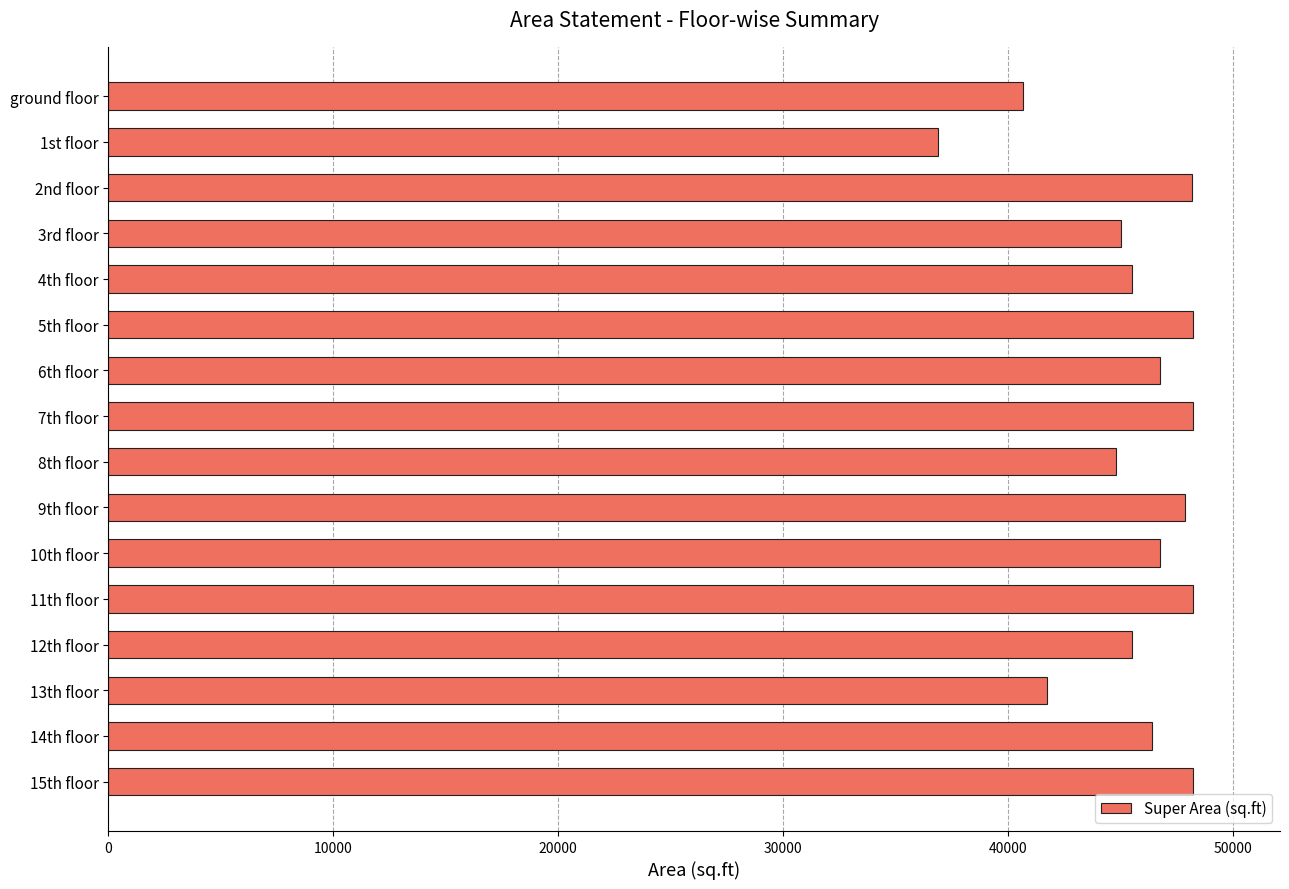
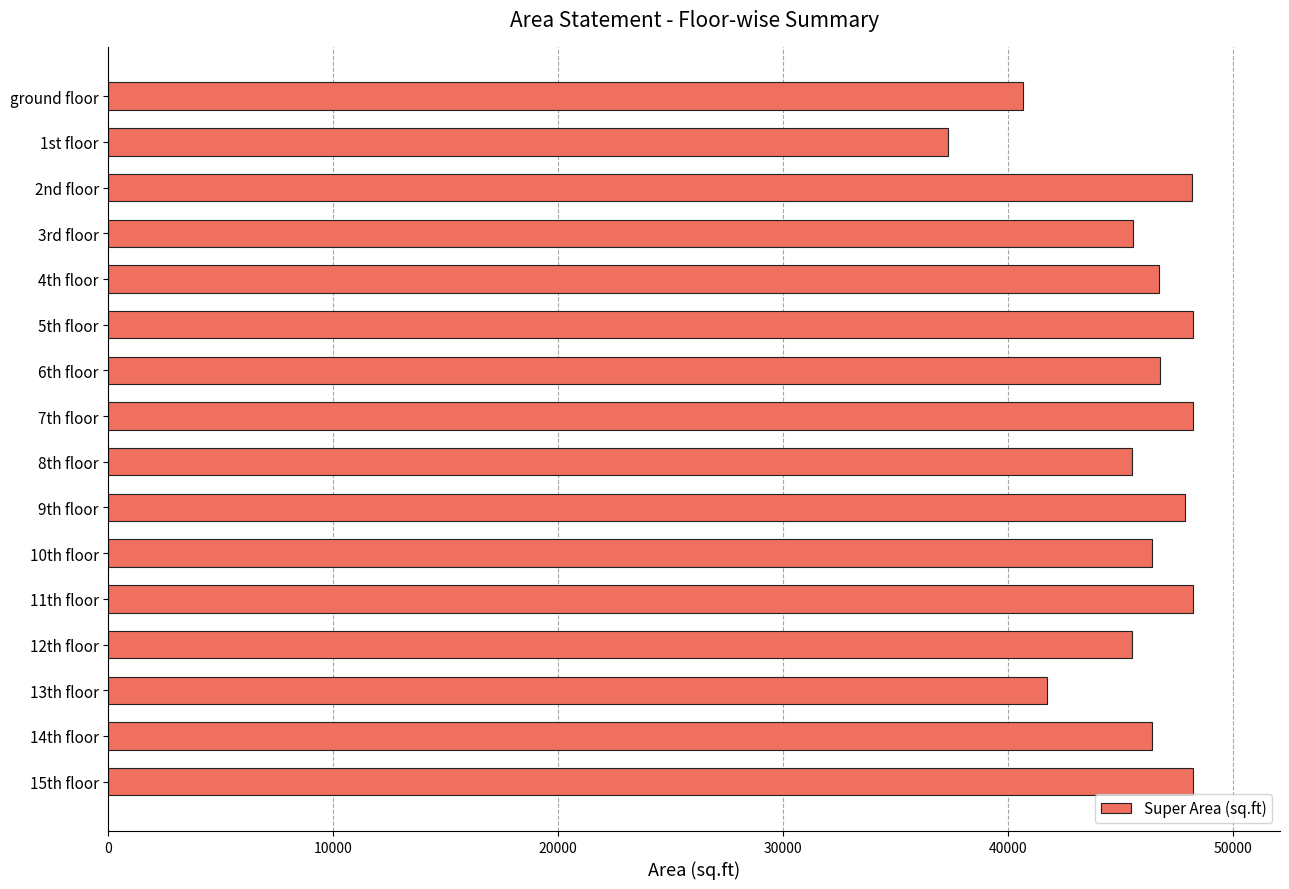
1st floor: 36900 -> 37300
3rd floor: 45100 -> 45600
4th floor: 45500 -> 46700
8th floor: 44800 -> 45500
10th floor: 46800 -> 46400
